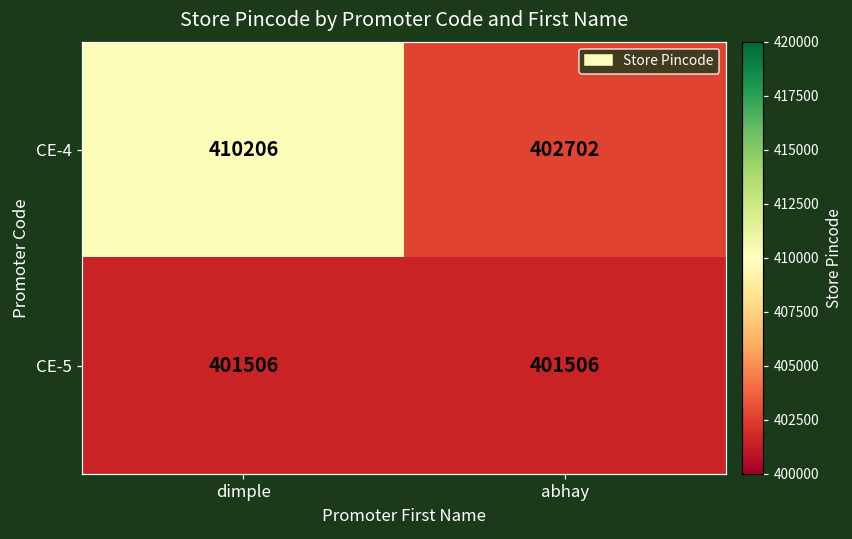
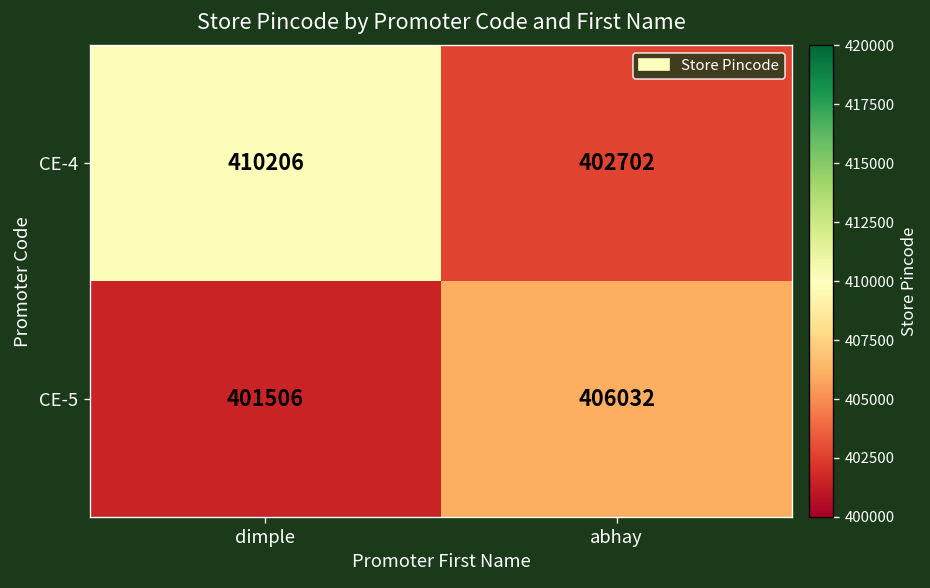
CE-5, abhay: 401506 -> 406032
